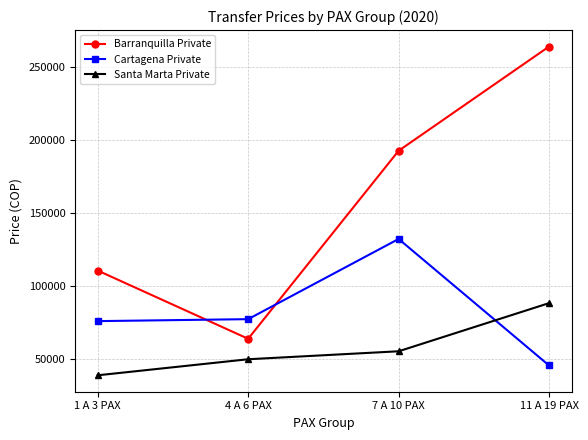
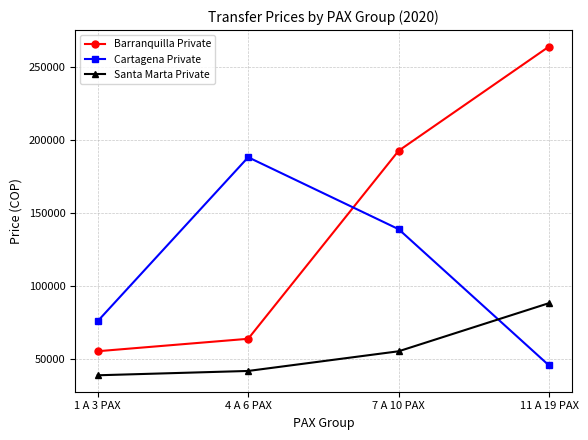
Barranquilla Private, 1 A 3 PAX: 110000 -> 55000
Cartagena Private, 4 A 6 PAX: 77000 -> 188000
Santa Marta Private, 4 A 6 PAX: 50000 -> 41000
Cartagena Private, 7 A 10 PAX: 132000 -> 139000
